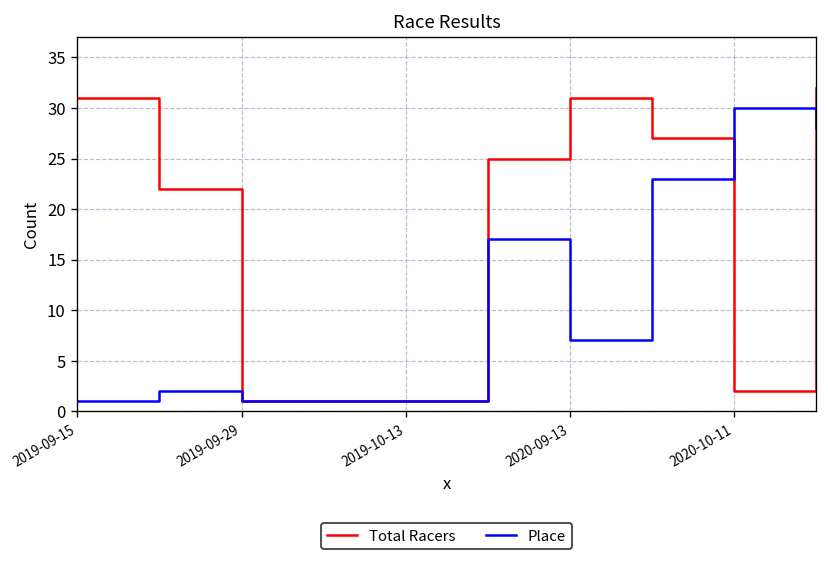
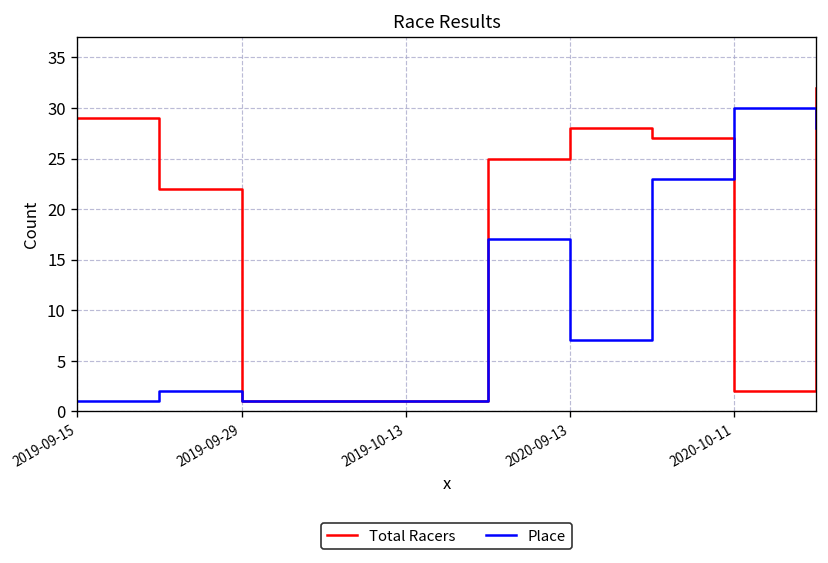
Total Racers, 2019-09-15: 31 -> 29
Total Racers, 2020-09-13: 31 -> 28
